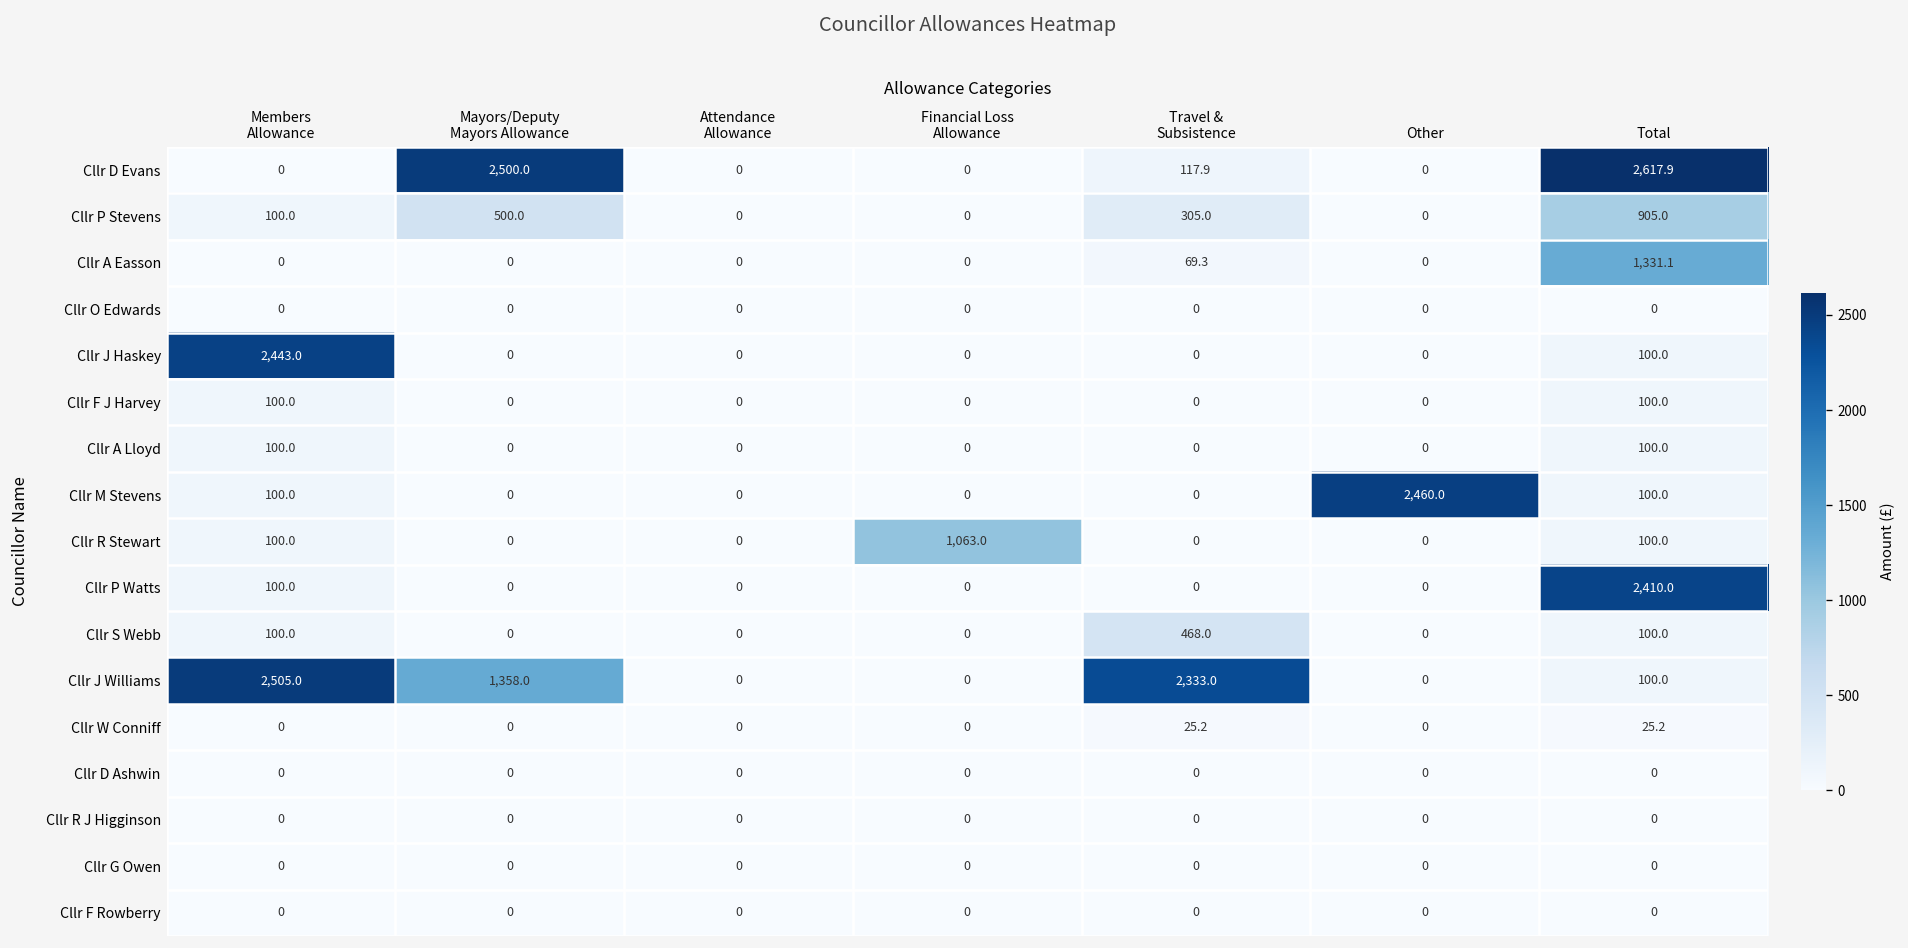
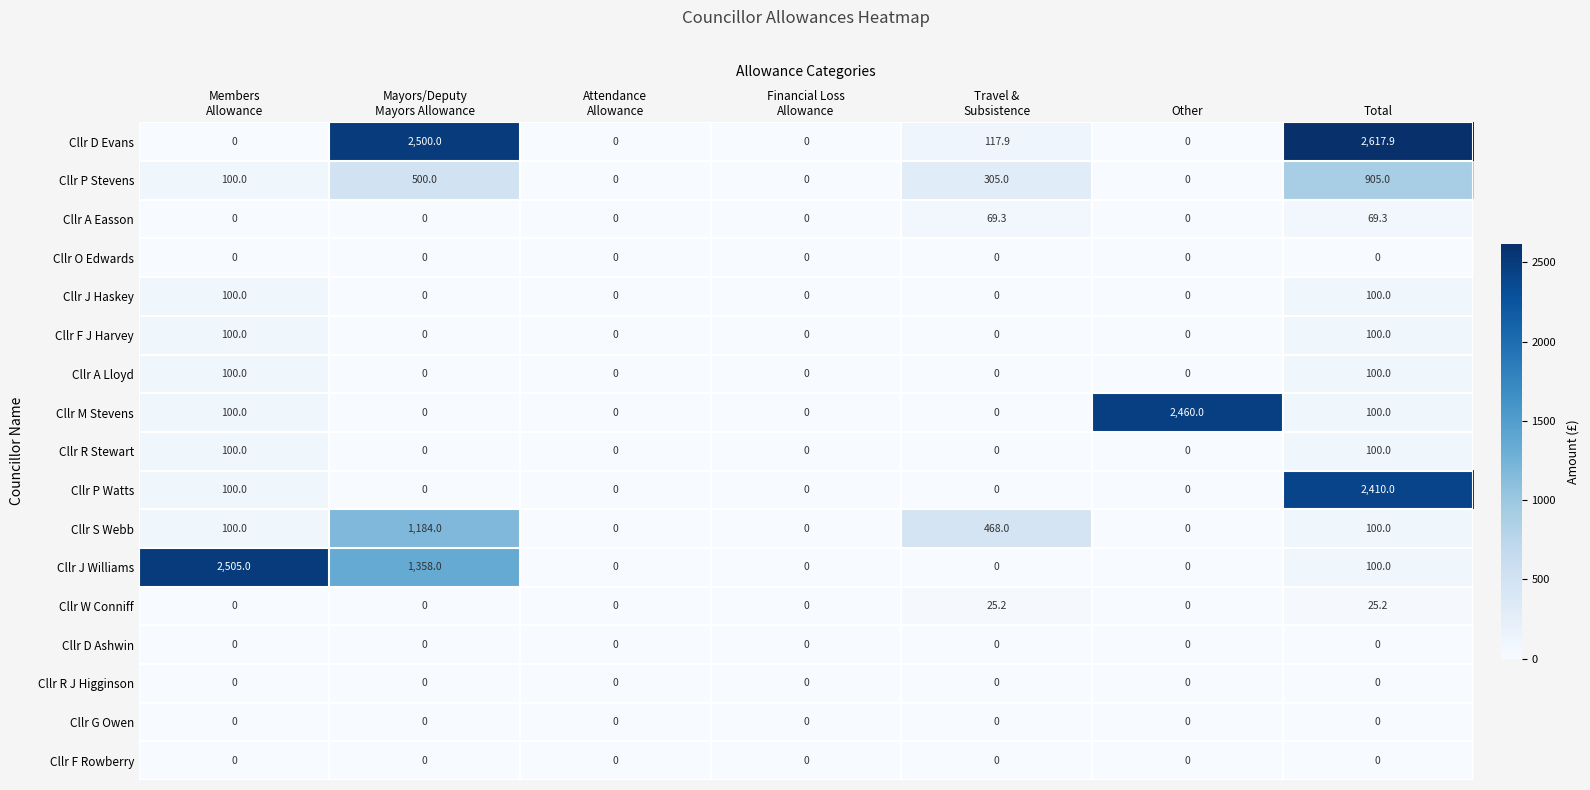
Cllr A Easson, Total: 1,331.1 -> 69.3
Cllr J Haskey, Members Allowance: 2,443.0 -> 100.0
Cllr R Stewart, Financial Loss Allowance: 1,063.0 -> 0
Cllr S Webb, Mayors/Deputy Mayors Allowance: 0 -> 1,184.0
Cllr J Williams, Travel & Subsistence: 2,333.0 -> 0
